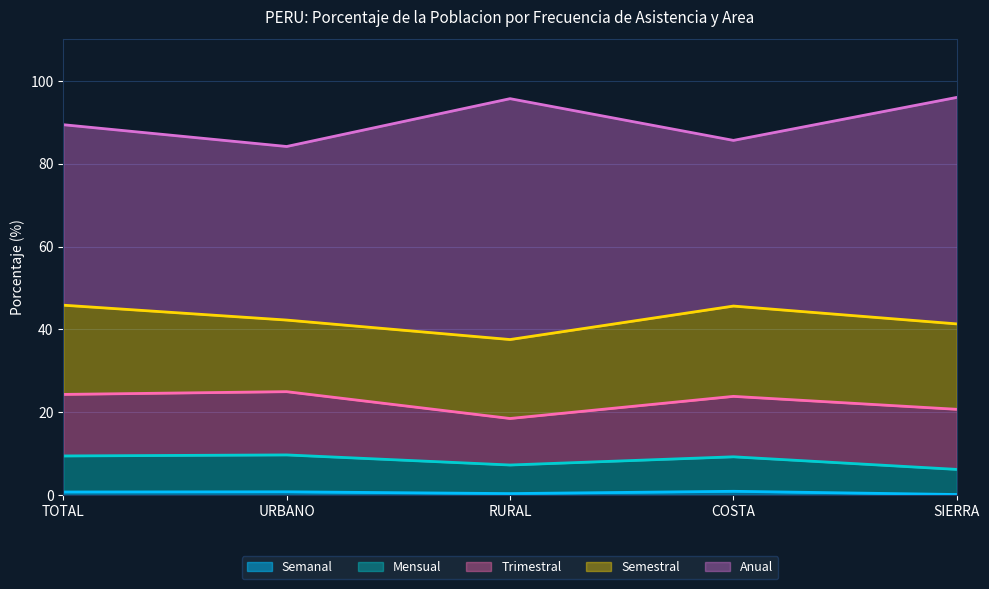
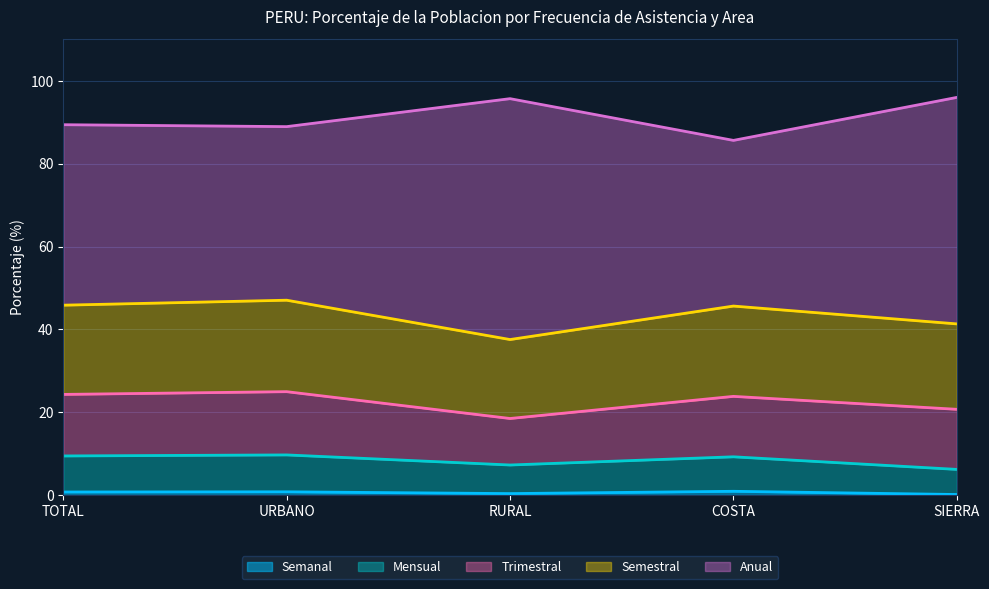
Semestral, URBANO: 17 -> 22
